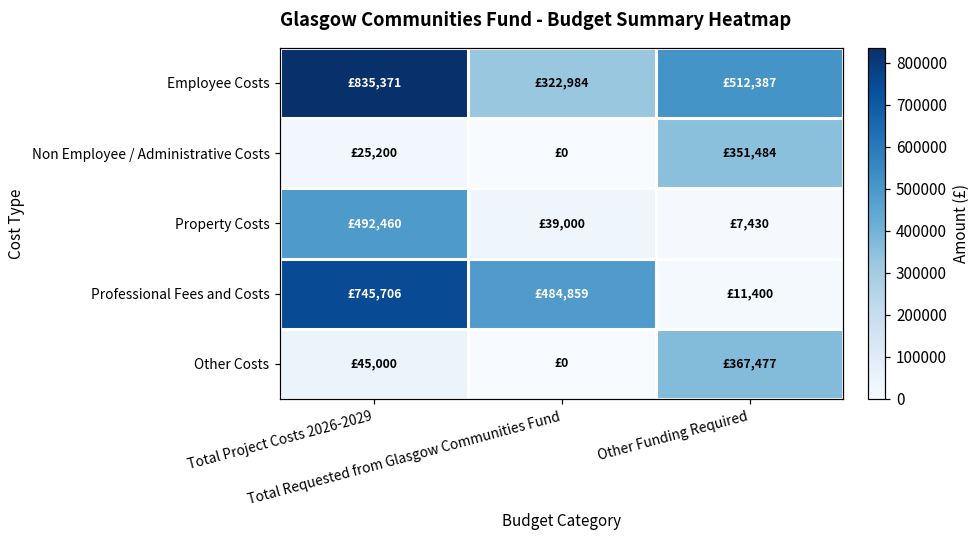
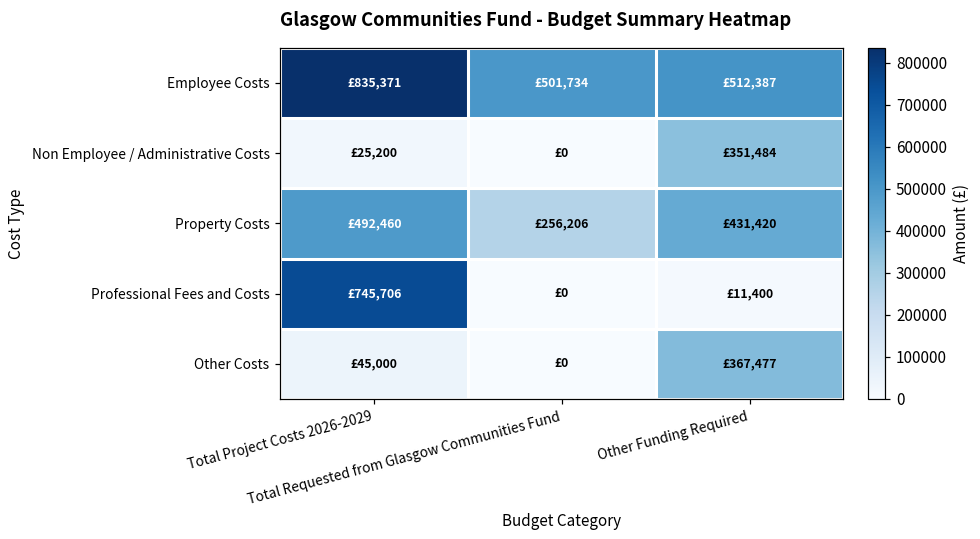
Employee Costs, Total Requested from Glasgow Communities Fund: £322,984 -> £501,734
Property Costs, Total Requested from Glasgow Communities Fund: £39,000 -> £256,206
Property Costs, Other Funding Required: £7,430 -> £431,420
Professional Fees and Costs, Total Requested from Glasgow Communities Fund: £484,859 -> £0
